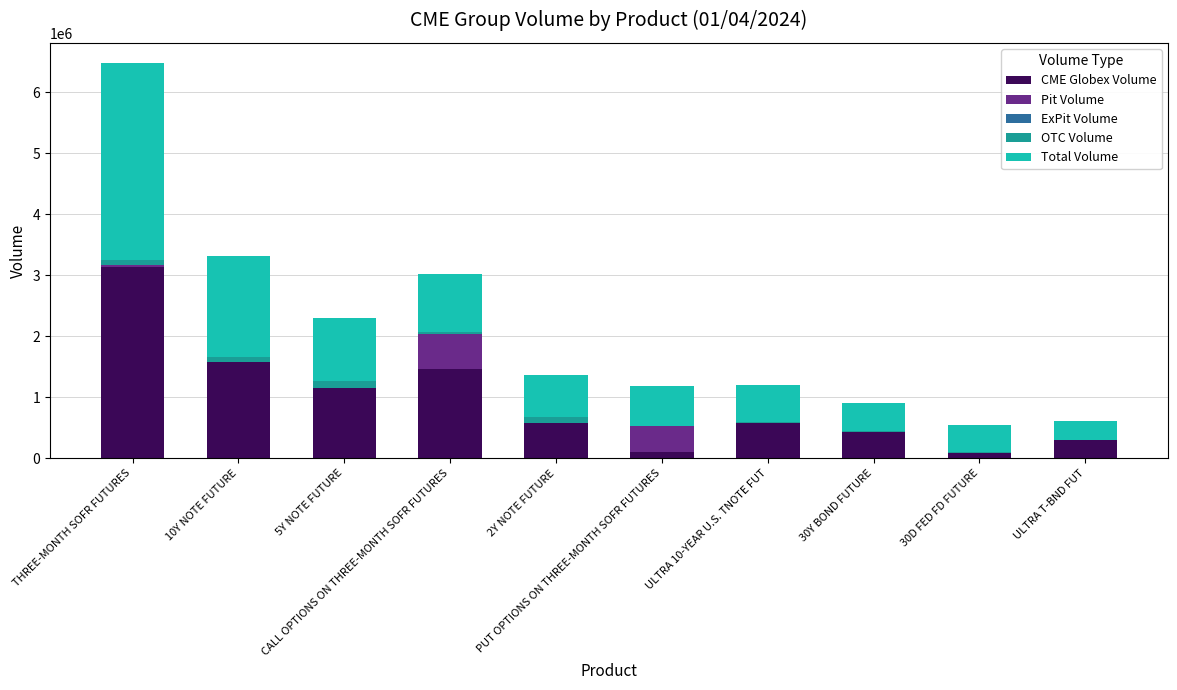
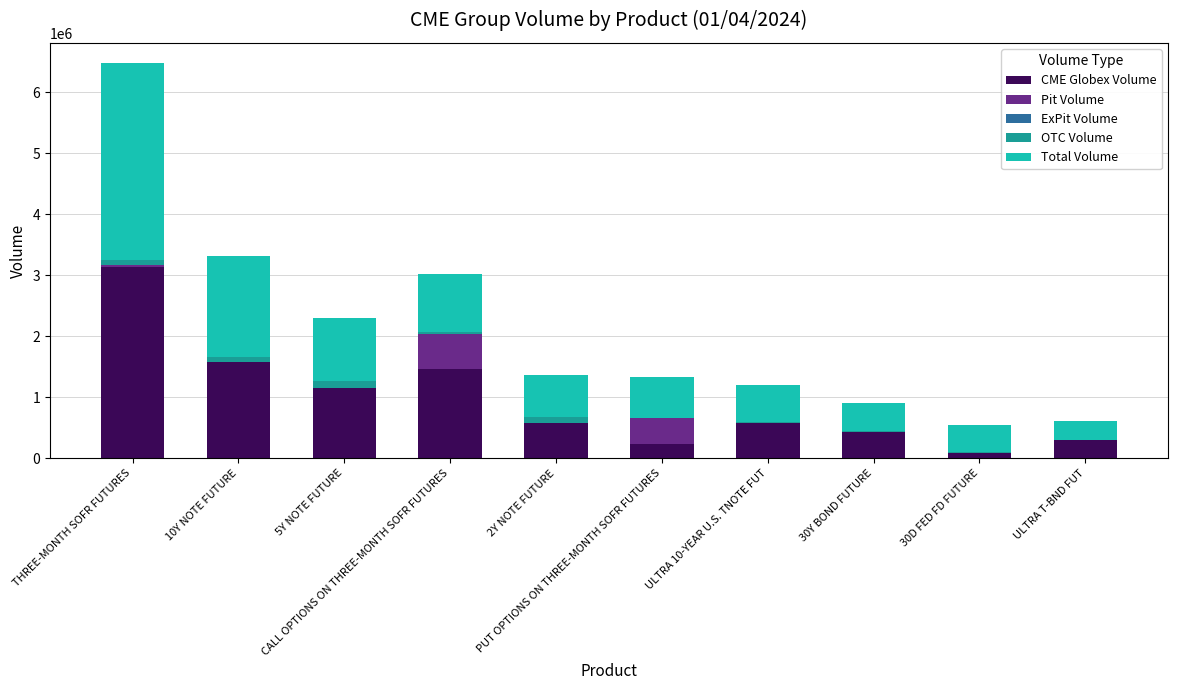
CME Globex Volume, PUT OPTIONS ON THREE-MONTH SOFR FUTURES: 100000 -> 200000
